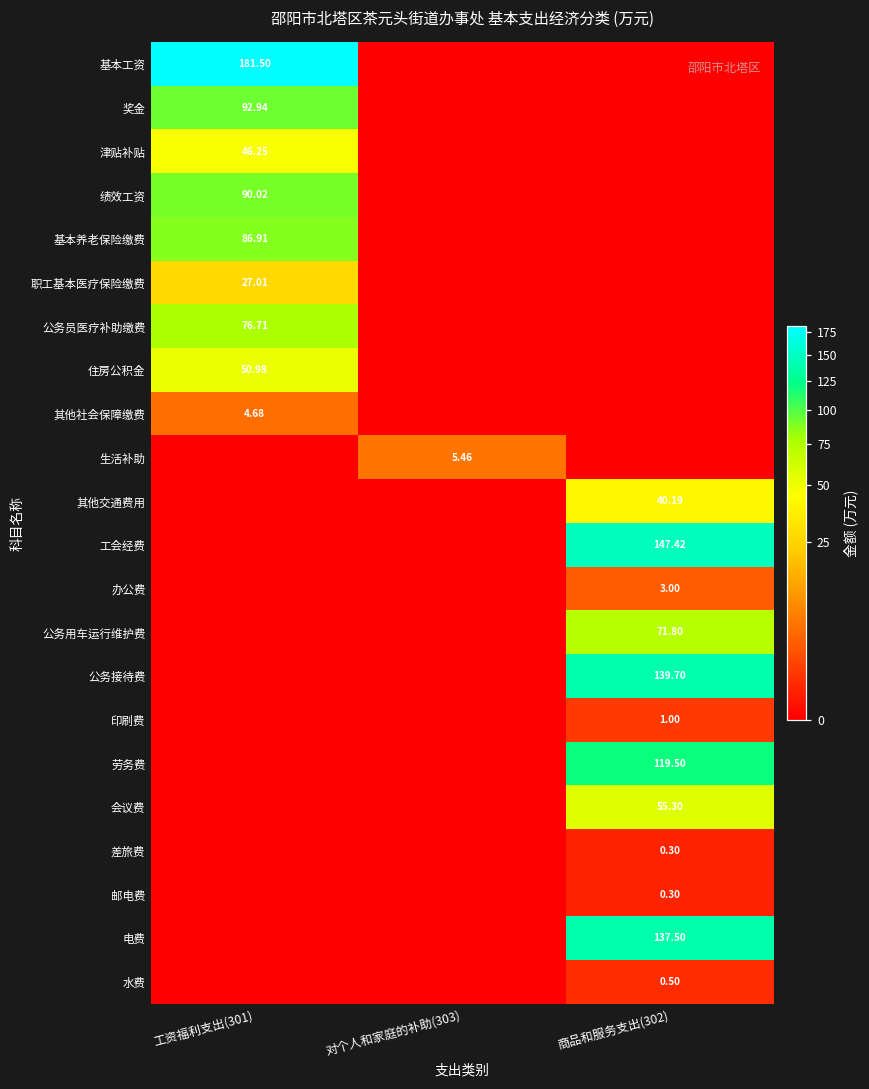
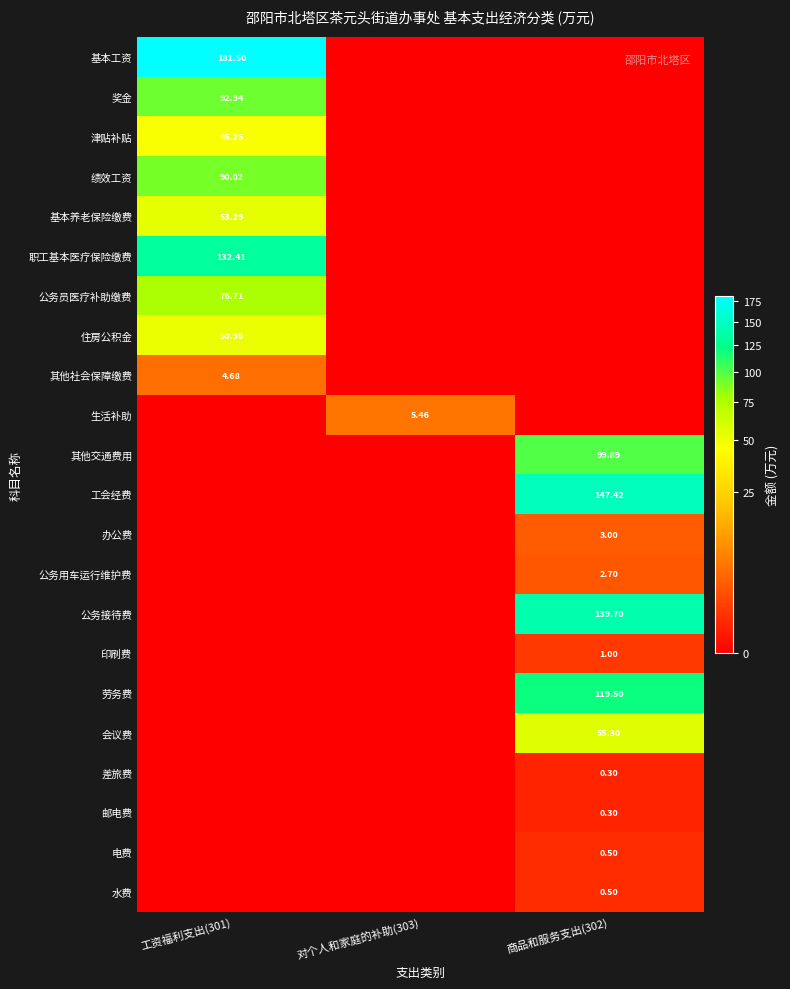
基本养老保险缴费, 工资福利支出(301): 86.91 -> 53.29
职工基本医疗保险缴费, 工资福利支出(301): 27.01 -> 132.41
其他交通费用, 商品和服务支出(302): 40.19 -> 99.89
公务用车运行维护费, 商品和服务支出(302): 71.80 -> 2.70
电费, 商品和服务支出(302): 137.50 -> 0.50
